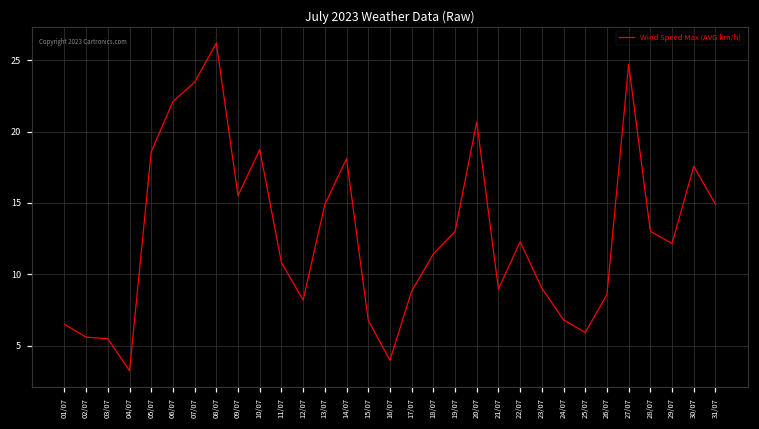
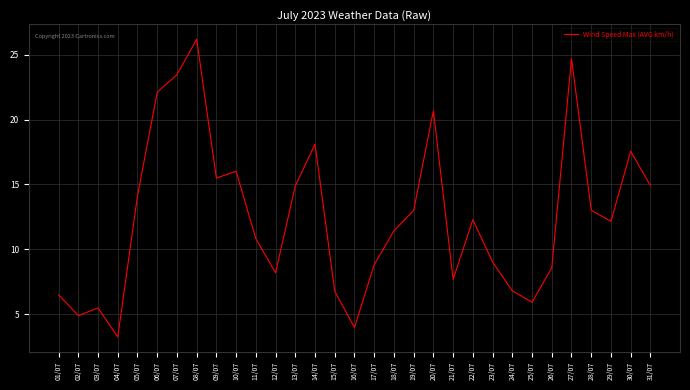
02/07: 5.6 -> 4.9
05/07: 18.6 -> 14.1
10/07: 18.7 -> 16.0
21/07: 9.0 -> 7.7
